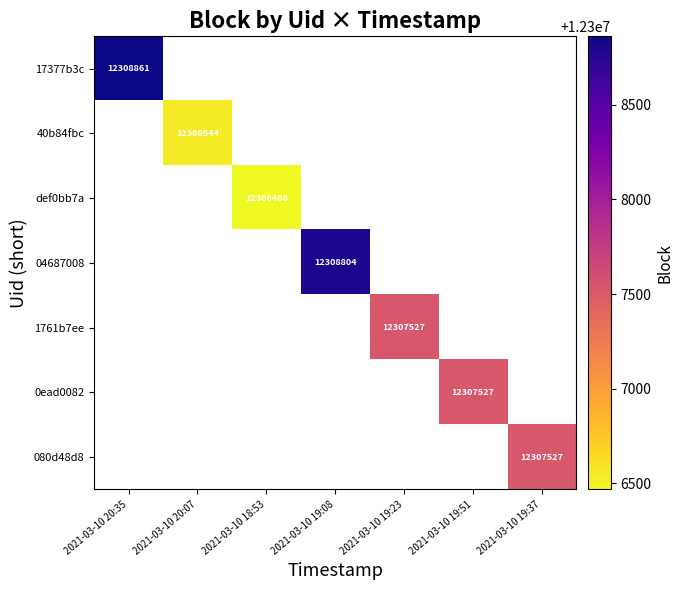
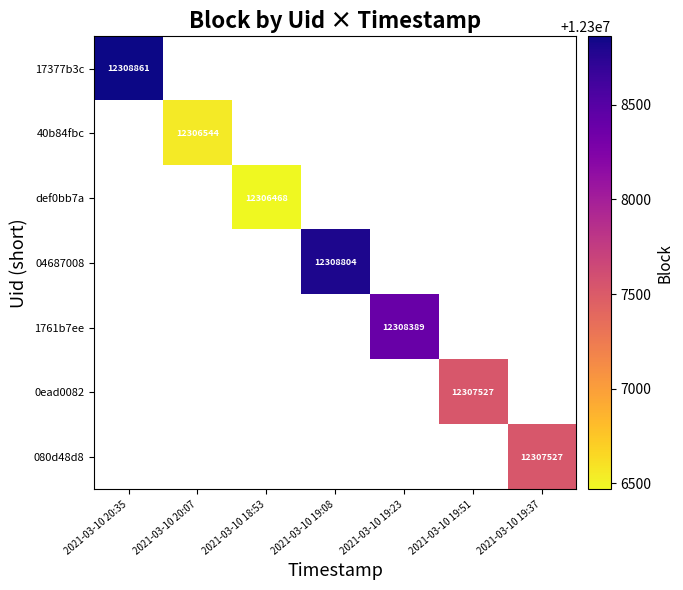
1761b7ee, 2021-03-10 19:23: 12307527 -> 12308389
